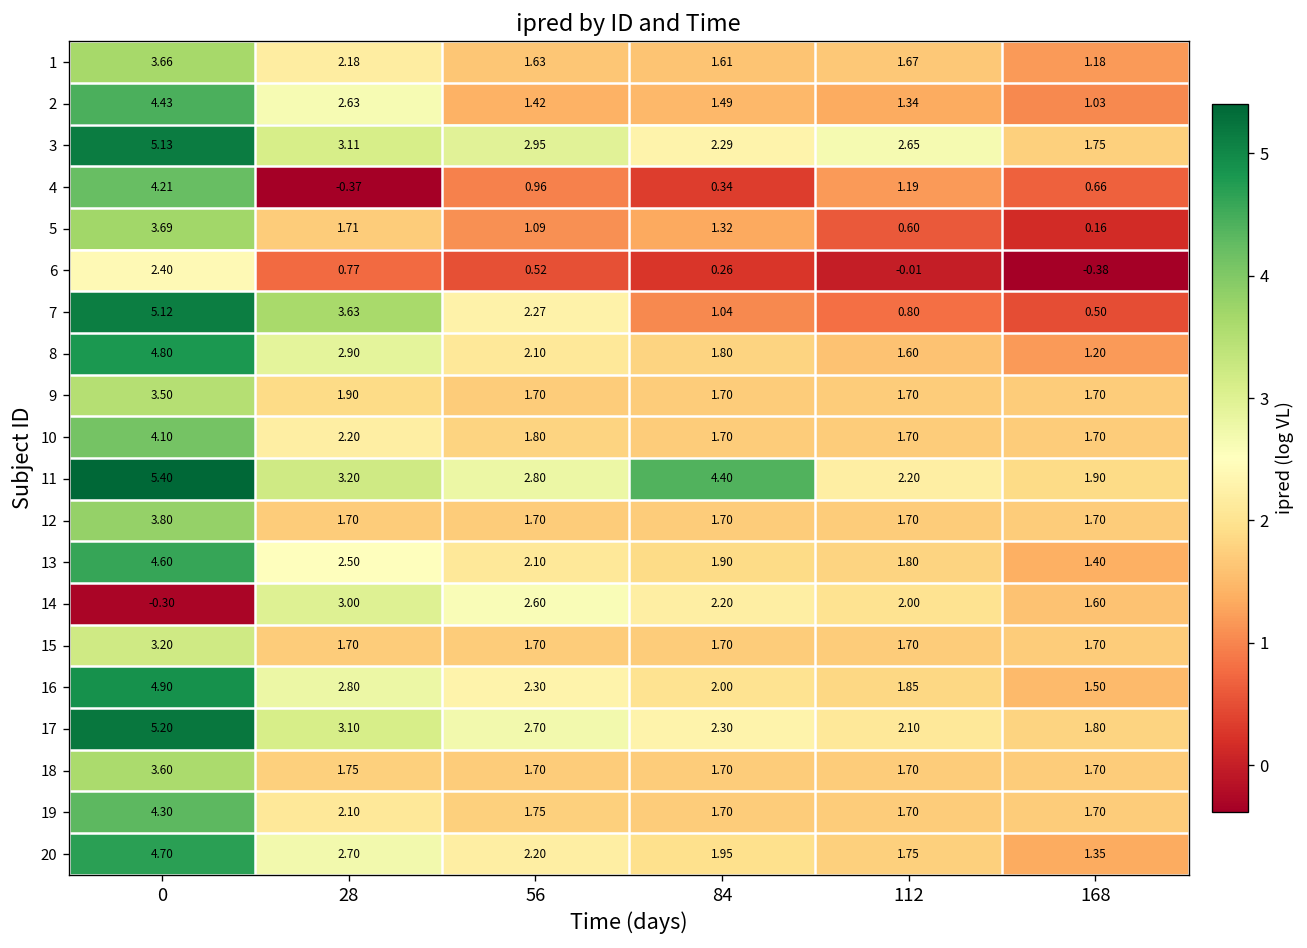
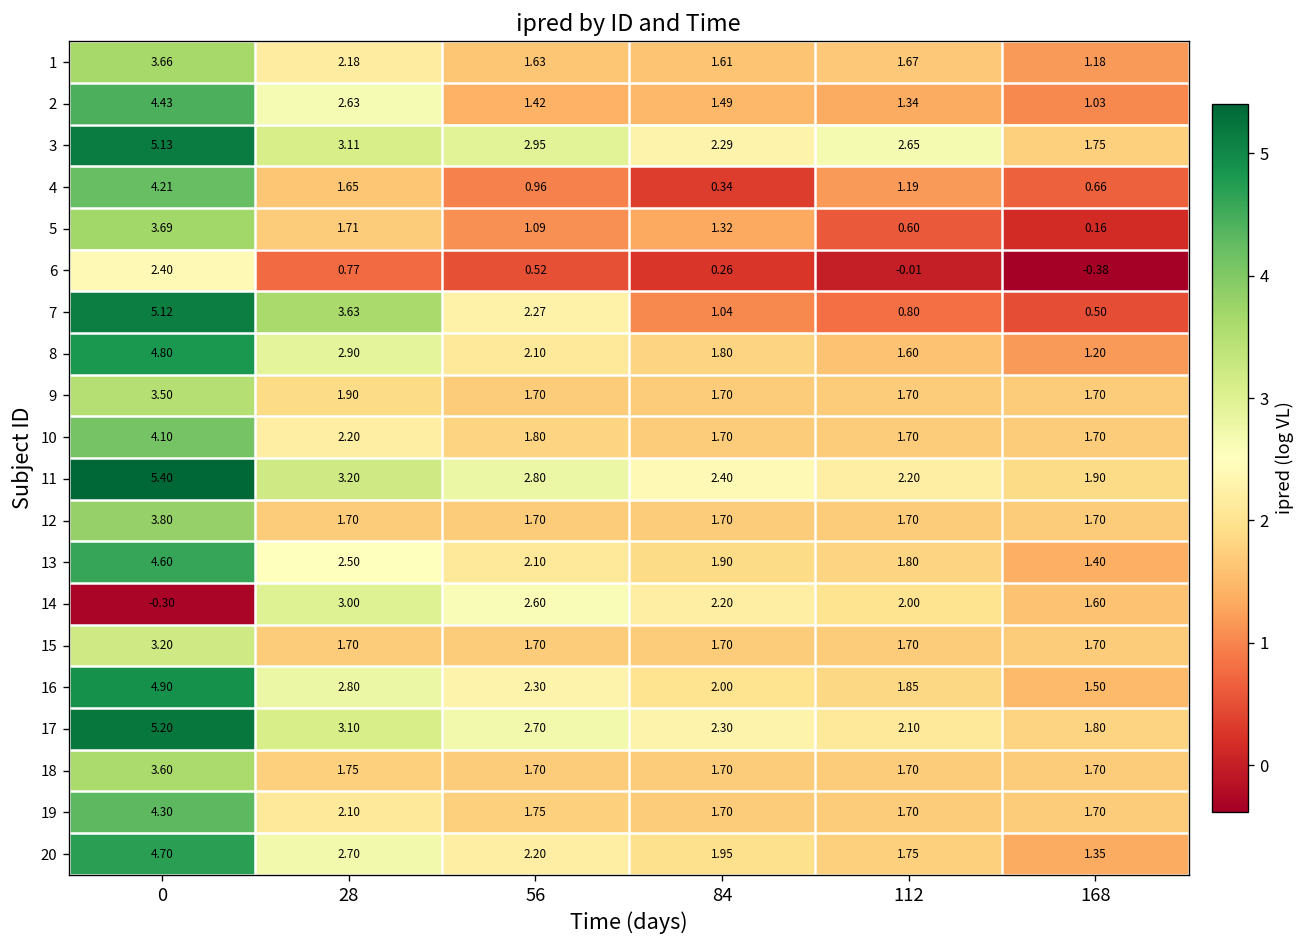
4, 28: -0.37 -> 1.65
11, 84: 4.40 -> 2.40
